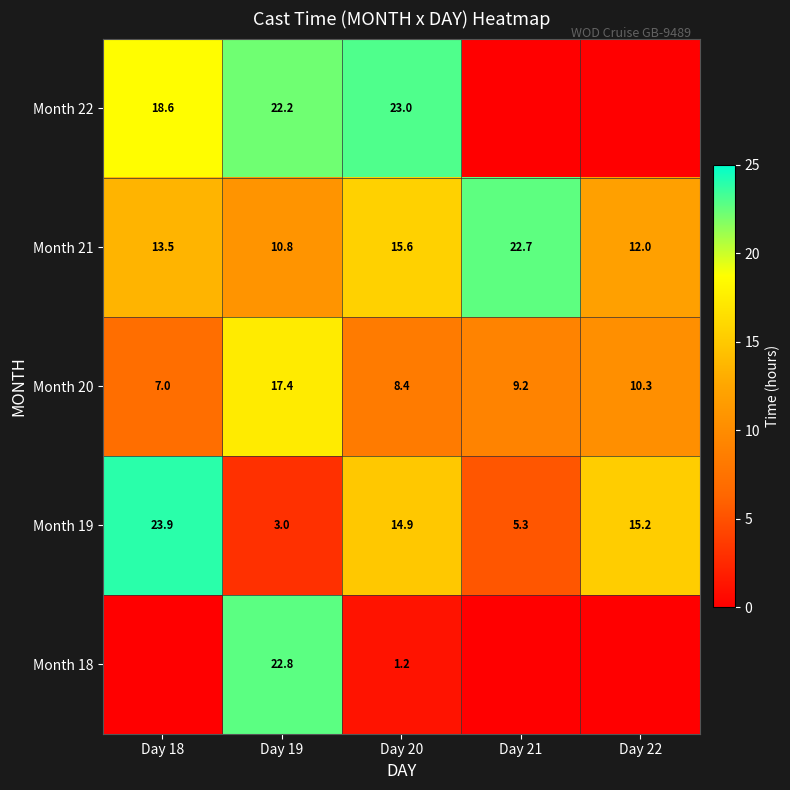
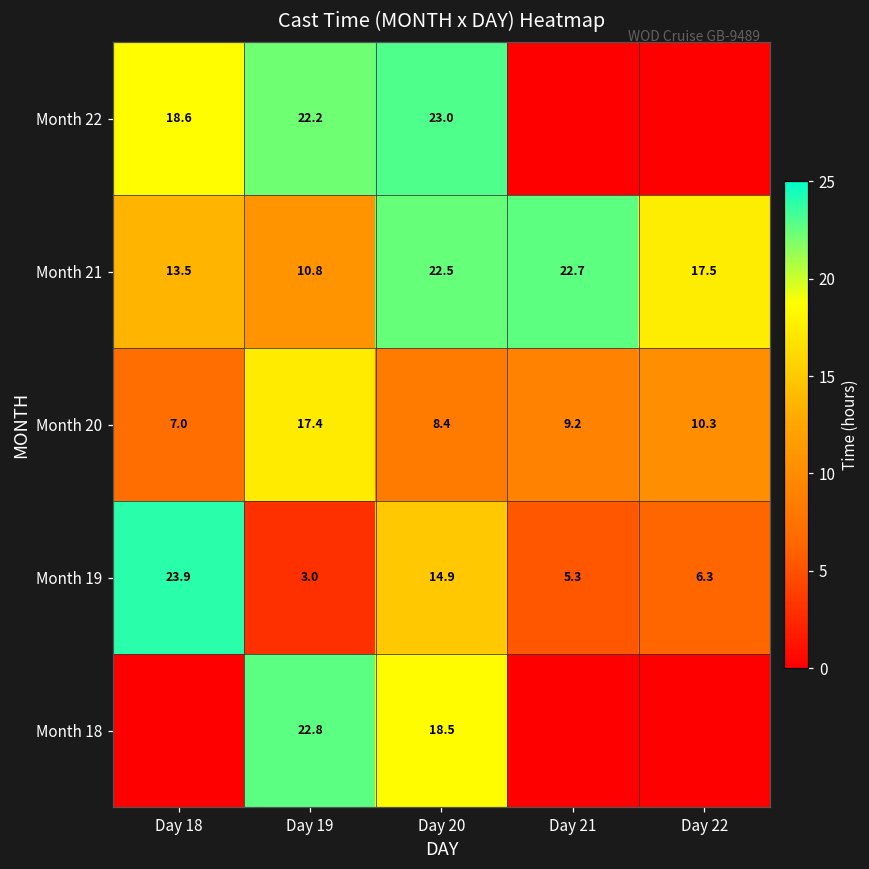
Month 21, Day 20: 15.6 -> 22.5
Month 21, Day 22: 12.0 -> 17.5
Month 19, Day 22: 15.2 -> 6.3
Month 18, Day 20: 1.2 -> 18.5
